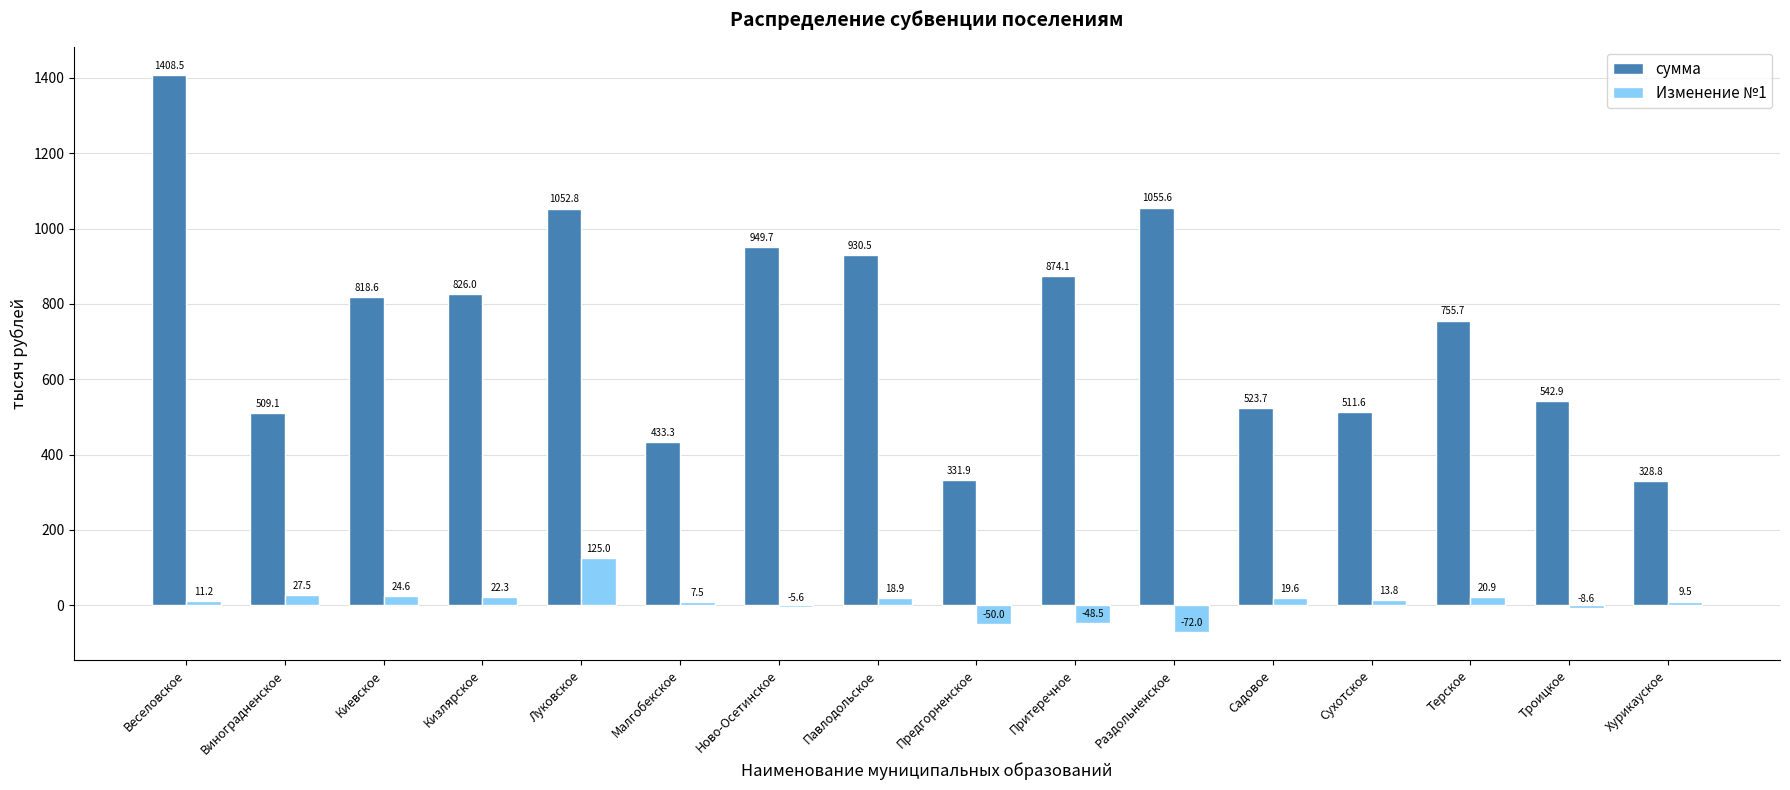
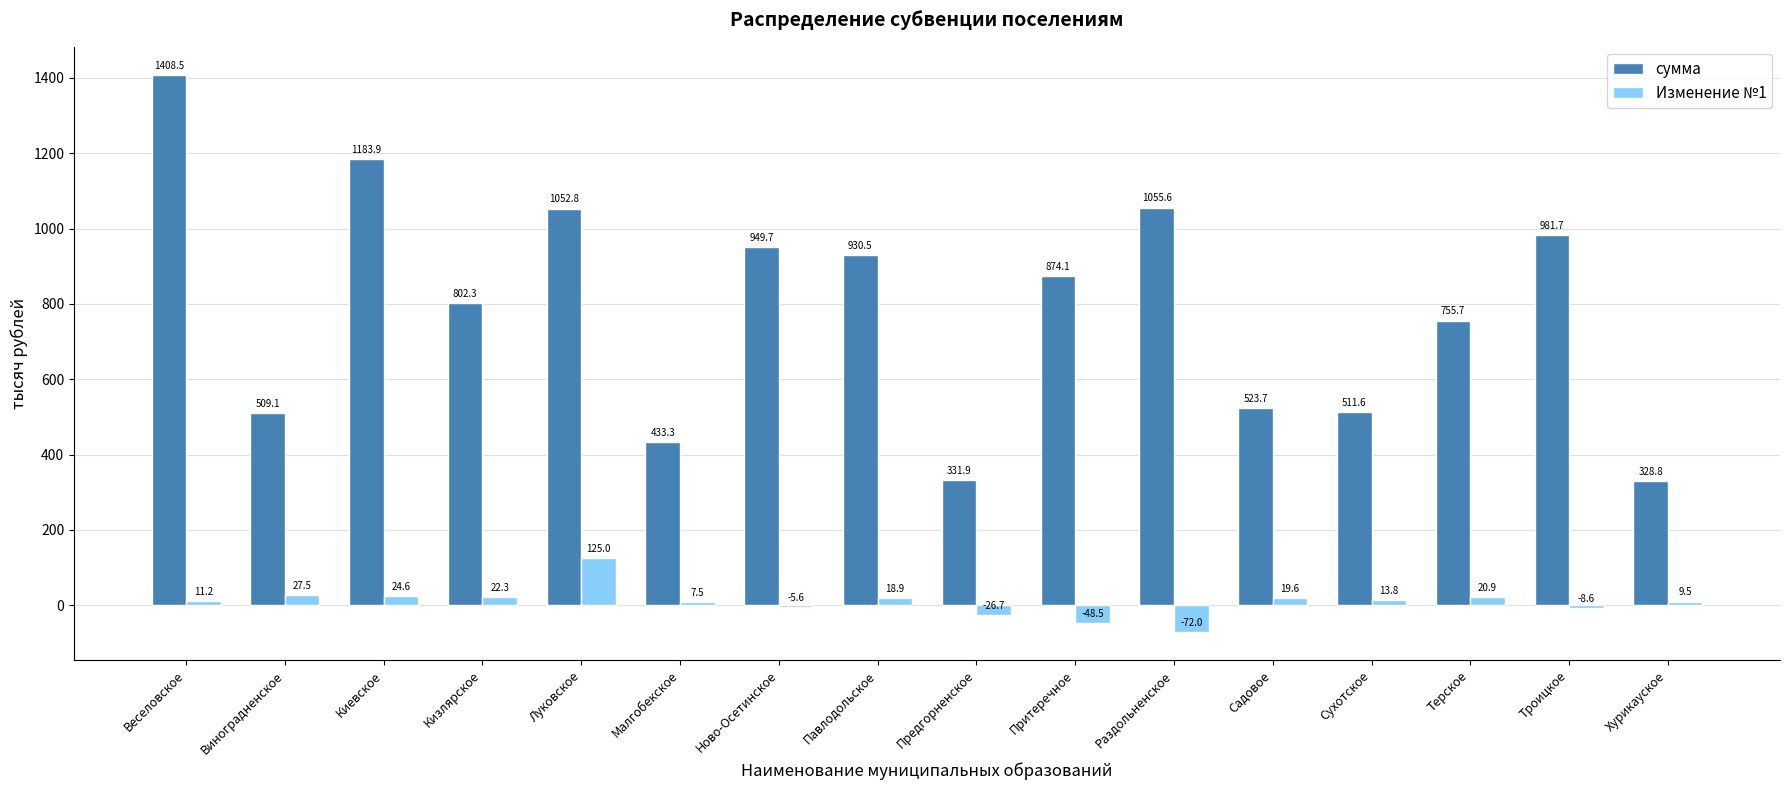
сумма, Киевское: 818.6 -> 1183.9
сумма, Кизлярское: 826.0 -> 802.3
Изменение №1, Предгорненское: -50.0 -> -26.7
сумма, Троицкое: 542.9 -> 981.7
